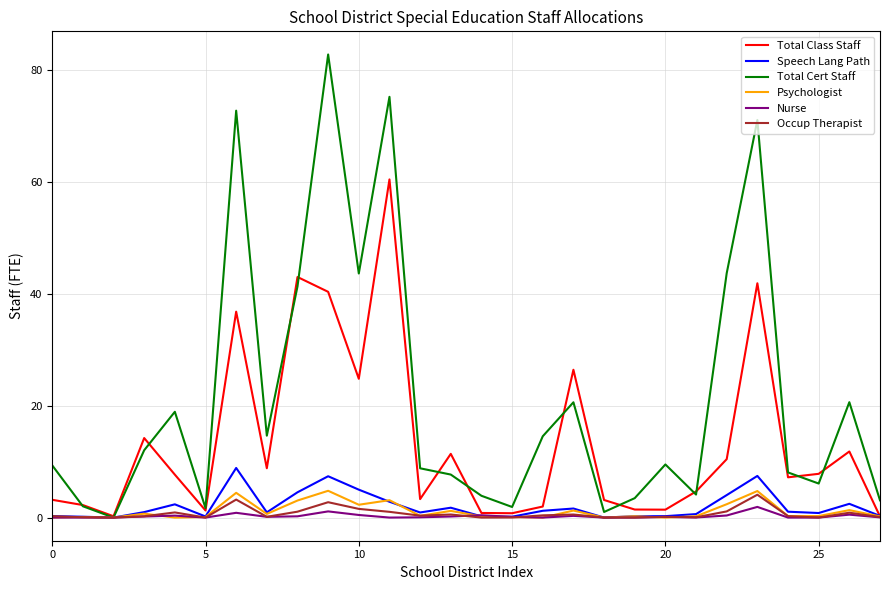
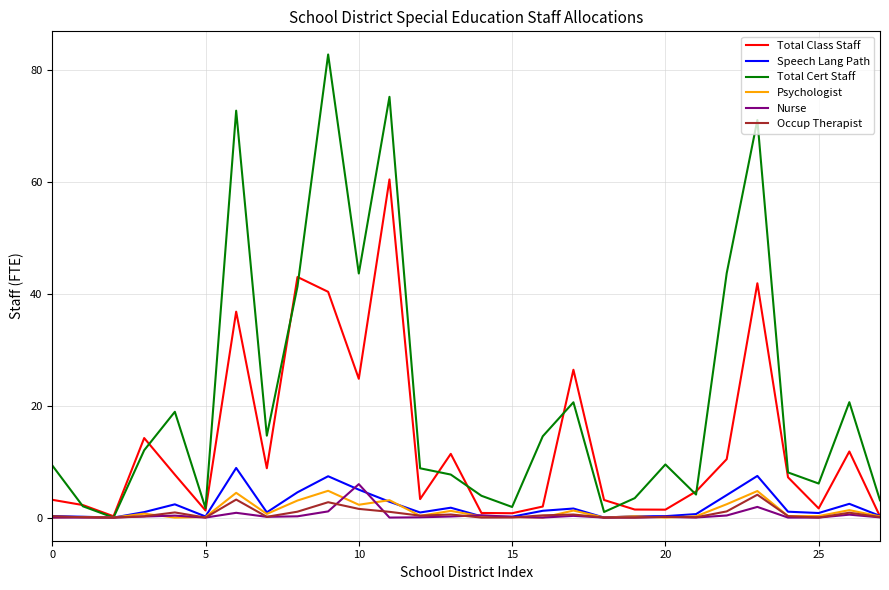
Nurse, 10: 0 -> 6
Total Class Staff, 25: 8 -> 2
